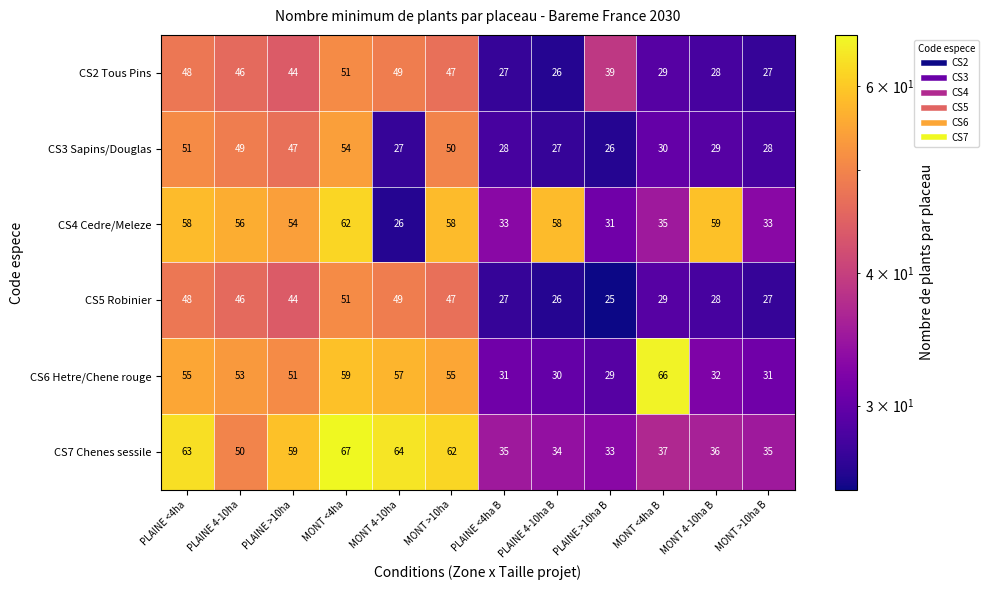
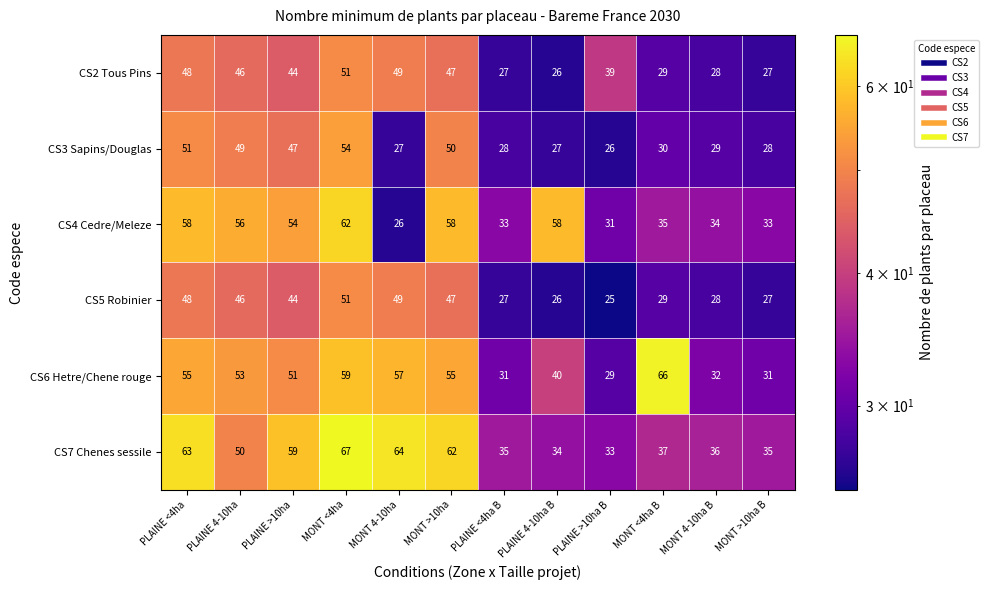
CS4 Cedre/Meleze, MONT 4-10ha B: 59 -> 34
CS6 Hetre/Chene rouge, PLAINE 4-10ha B: 30 -> 40
